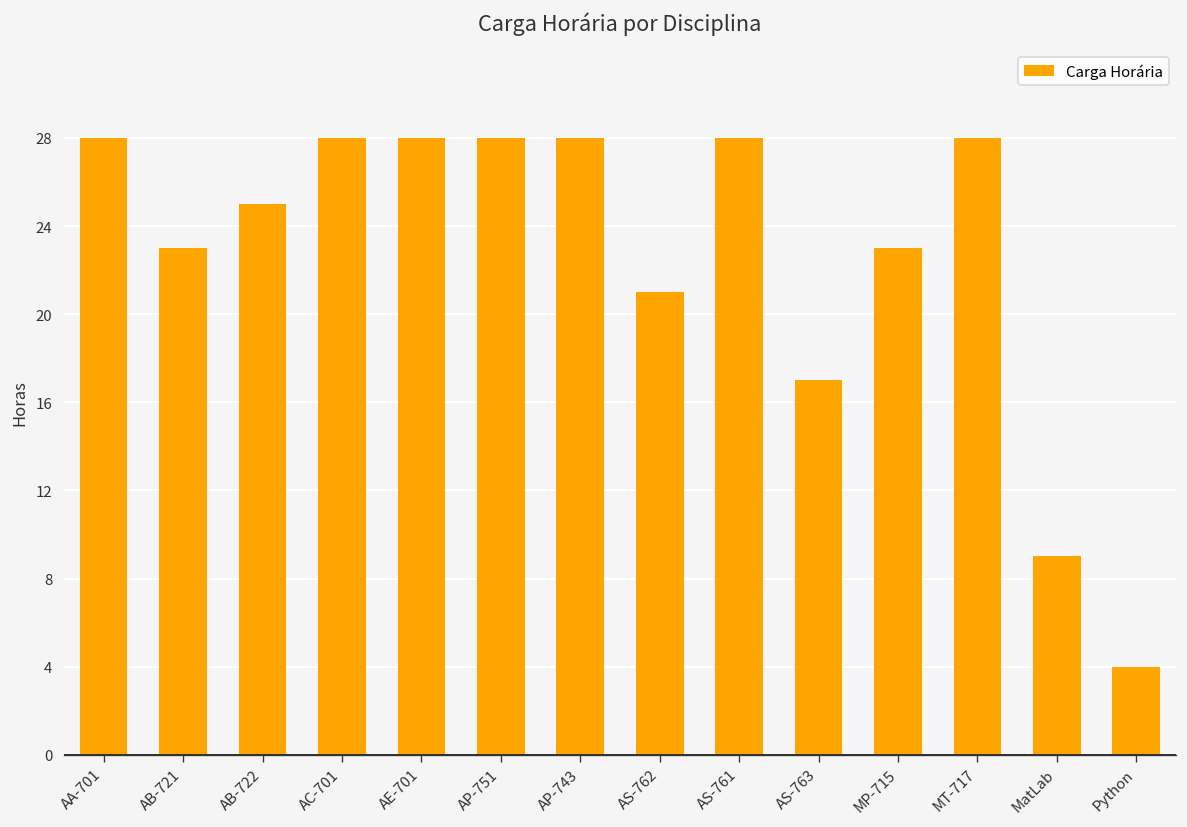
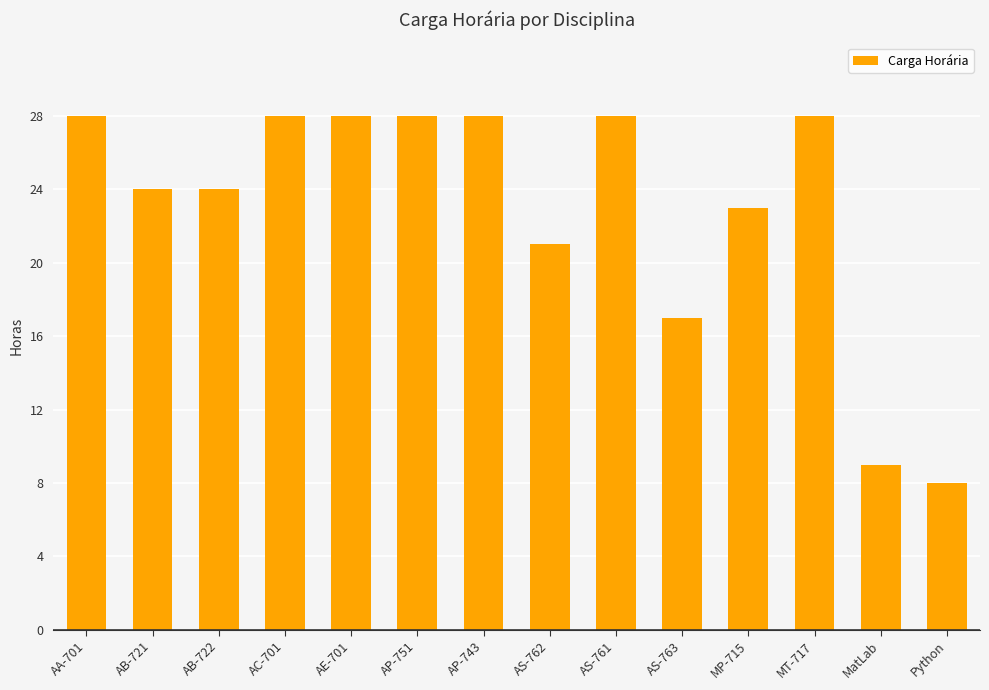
AB-721: 23 -> 24
AB-722: 25 -> 24
Python: 4 -> 8
